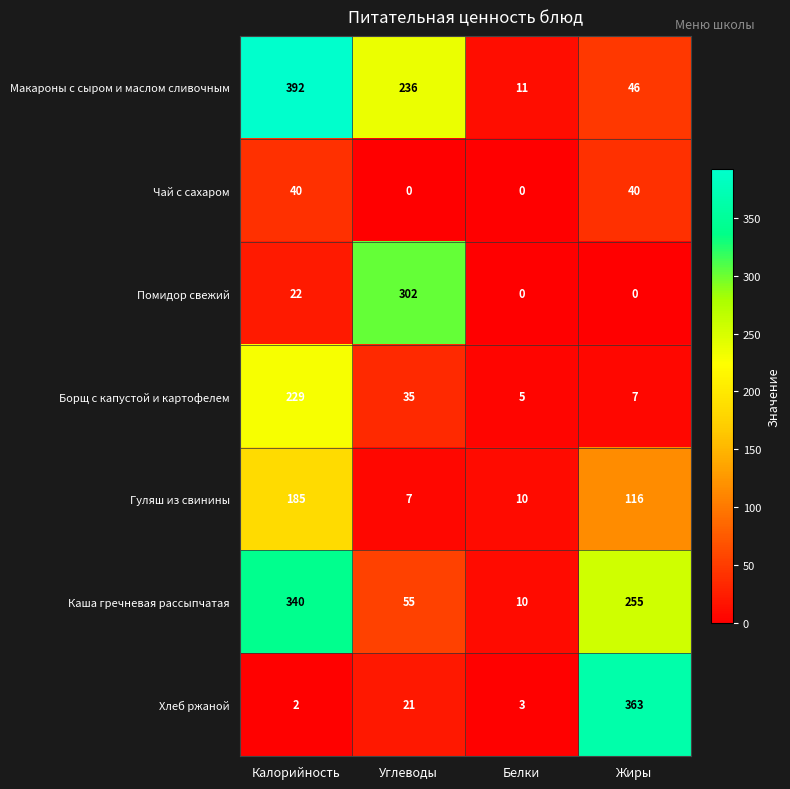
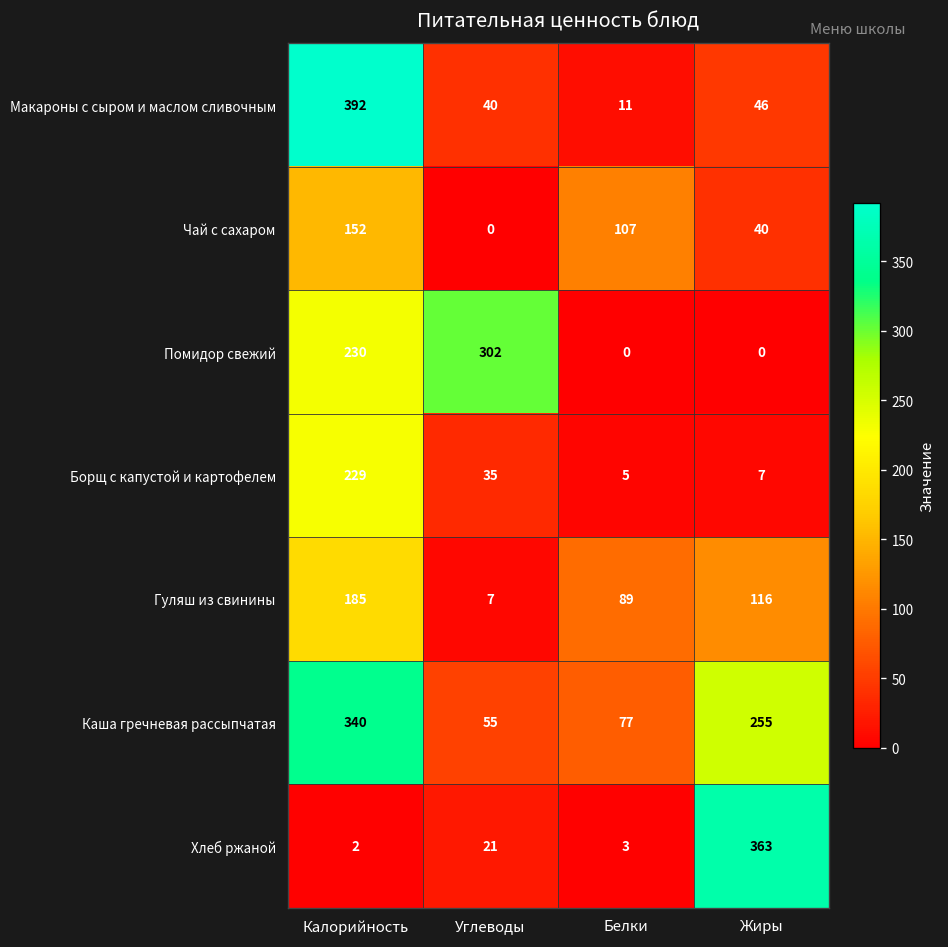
Макароны с сыром и маслом сливочным, Углеводы: 236 -> 40
Чай с сахаром, Калорийность: 40 -> 152
Чай с сахаром, Белки: 0 -> 107
Помидор свежий, Калорийность: 22 -> 230
Гуляш из свинины, Белки: 10 -> 89
Каша гречневая рассыпчатая, Белки: 10 -> 77
